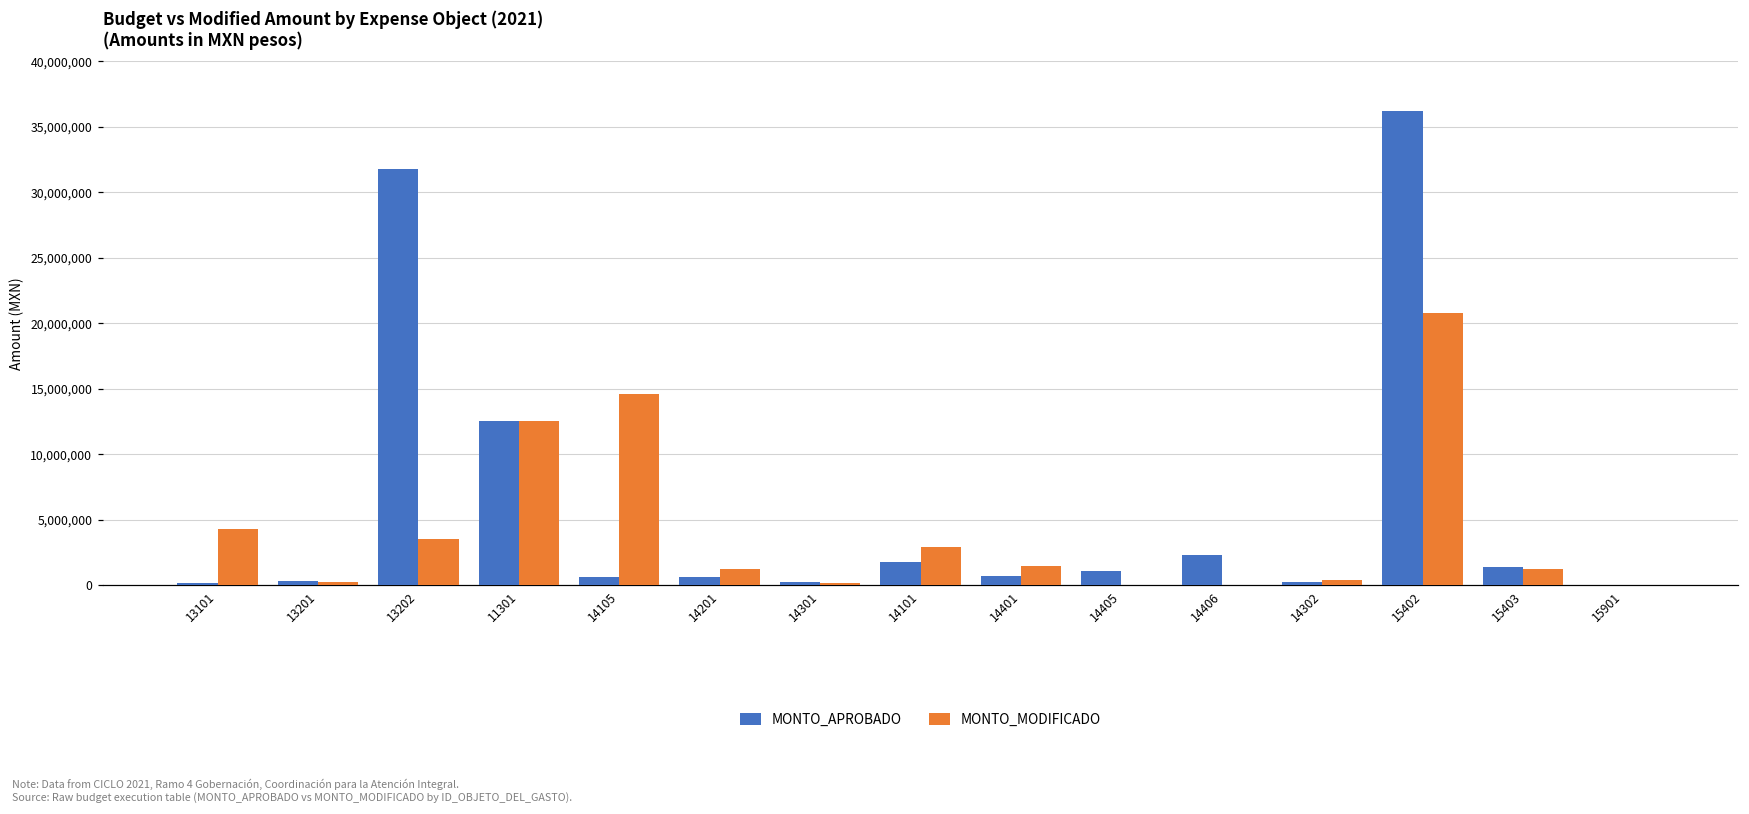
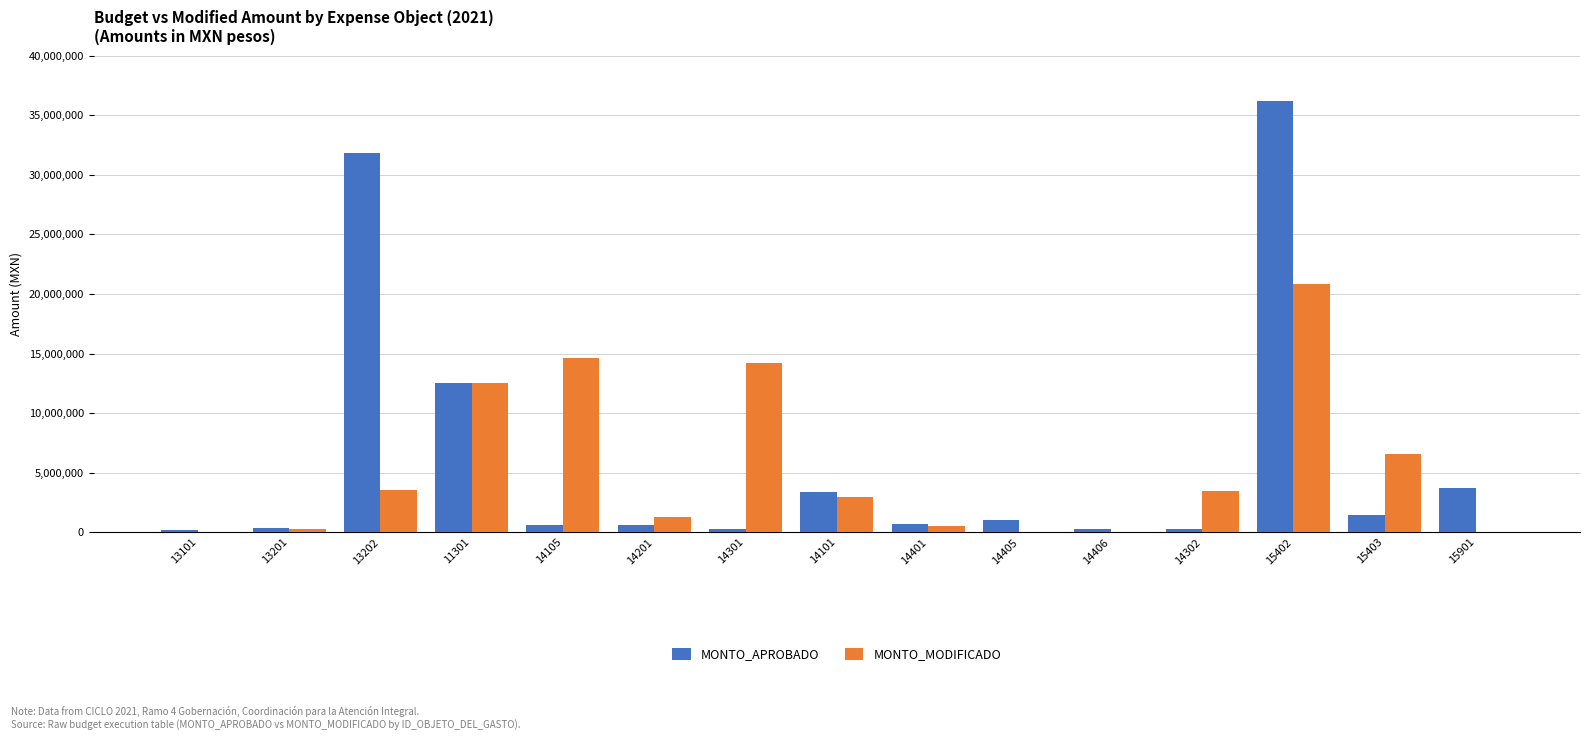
MONTO_MODIFICADO, 13101: 4,300,000 -> 0
MONTO_MODIFICADO, 14301: 200,000 -> 14,200,000
MONTO_APROBADO, 14101: 1,800,000 -> 3,400,000
MONTO_MODIFICADO, 14401: 1,400,000 -> 500,000
MONTO_APROBADO, 14406: 2,300,000 -> 300,000
MONTO_MODIFICADO, 14302: 400,000 -> 3,500,000
MONTO_MODIFICADO, 15403: 1,200,000 -> 6,500,000
MONTO_APROBADO, 15901: 0 -> 3,700,000
